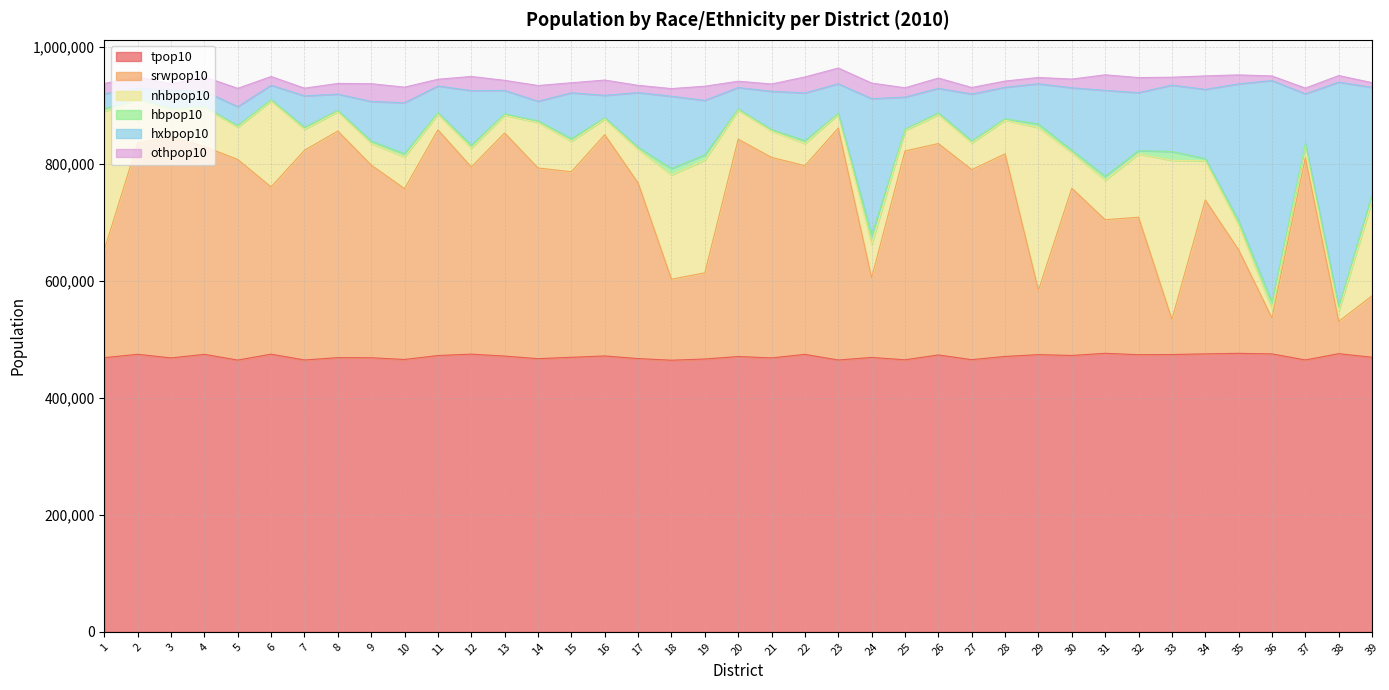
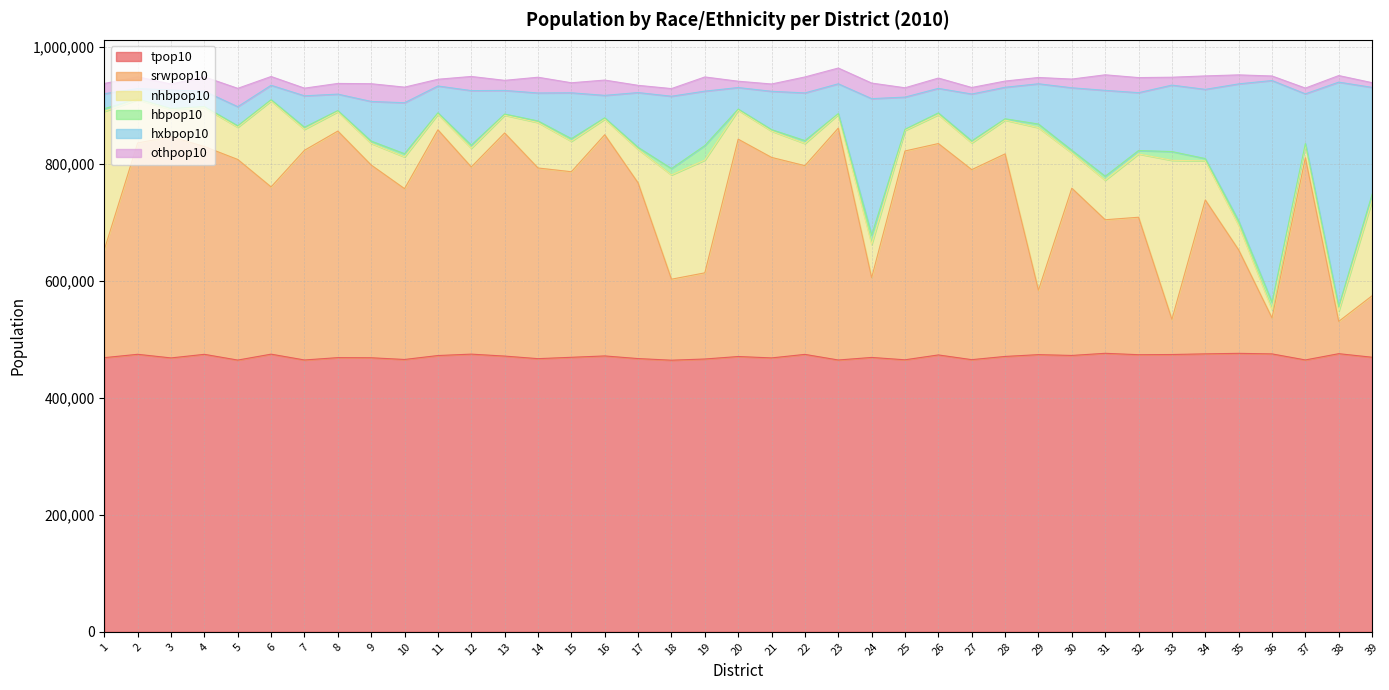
hxbpop10, 14: 30,000 -> 50,000
hbpop10, 19: 10,000 -> 20,000
